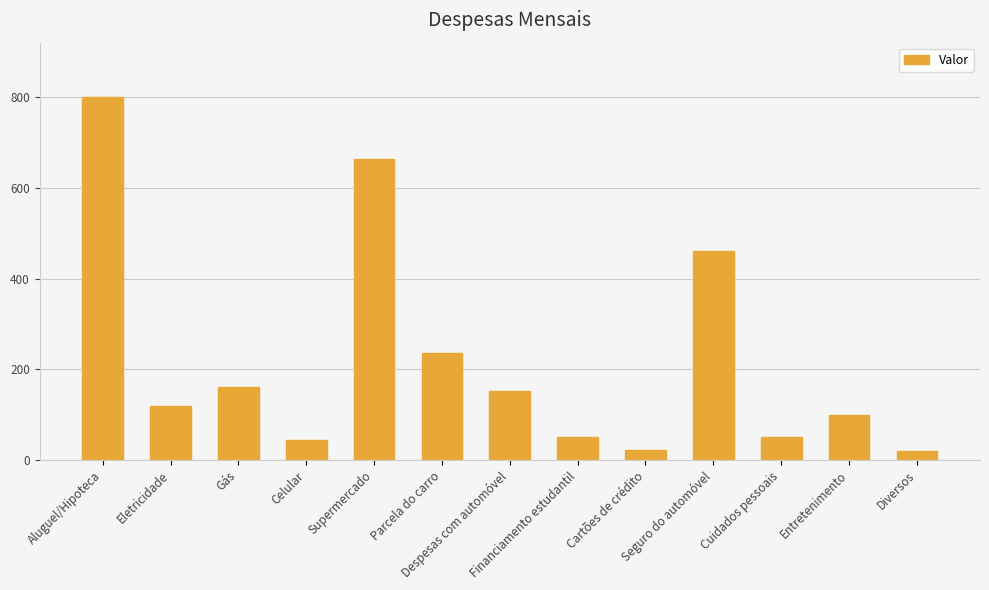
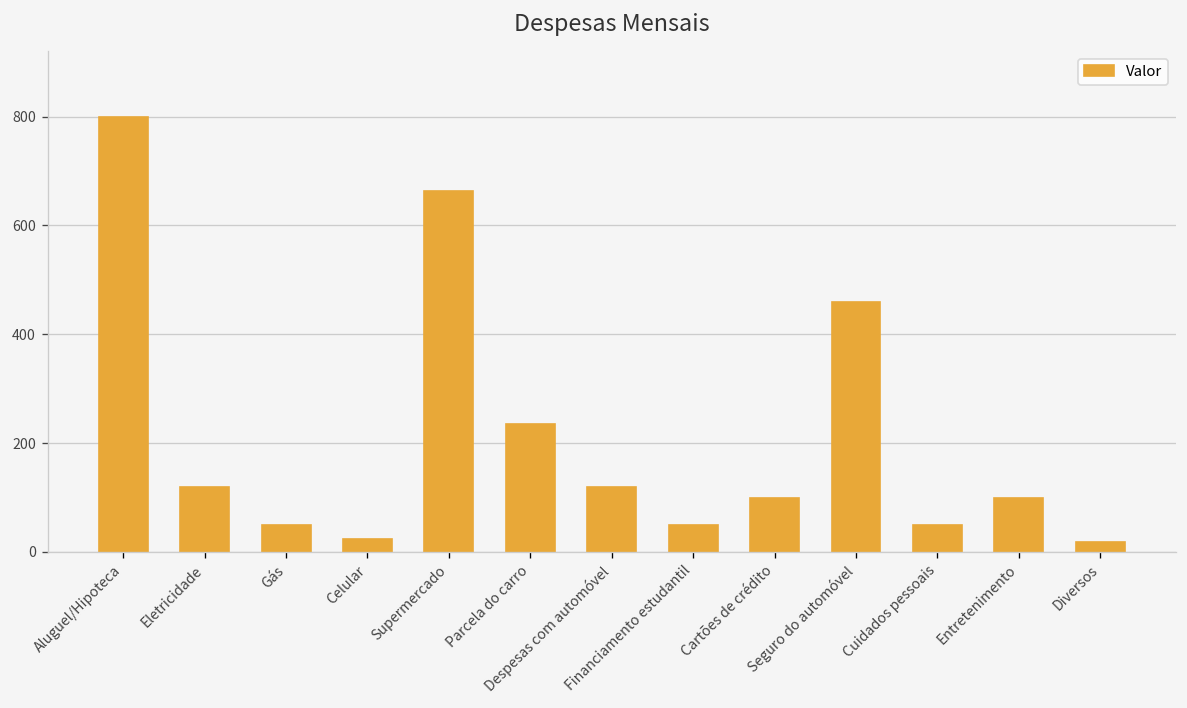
Gás: 160 -> 50
Celular: 50 -> 20
Despesas com automóvel: 150 -> 120
Cartões de crédito: 20 -> 100
